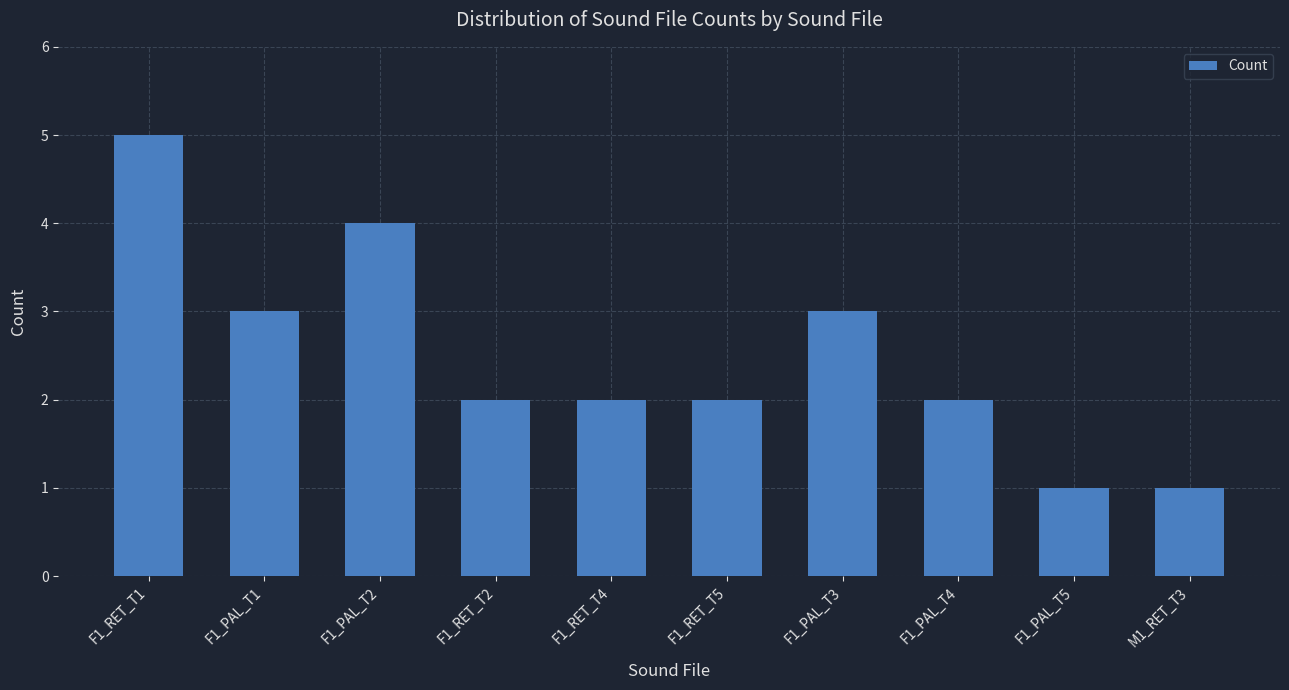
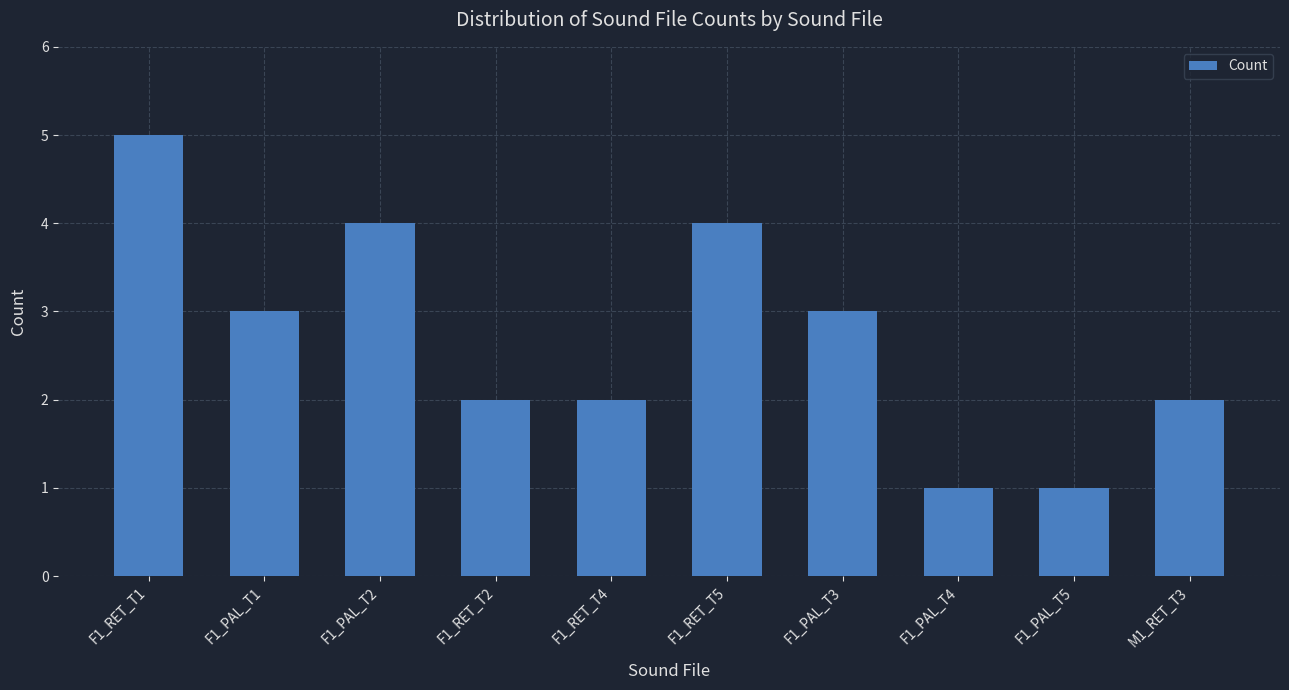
F1_RET_T5: 2 -> 4
F1_PAL_T4: 2 -> 1
M1_RET_T3: 1 -> 2
